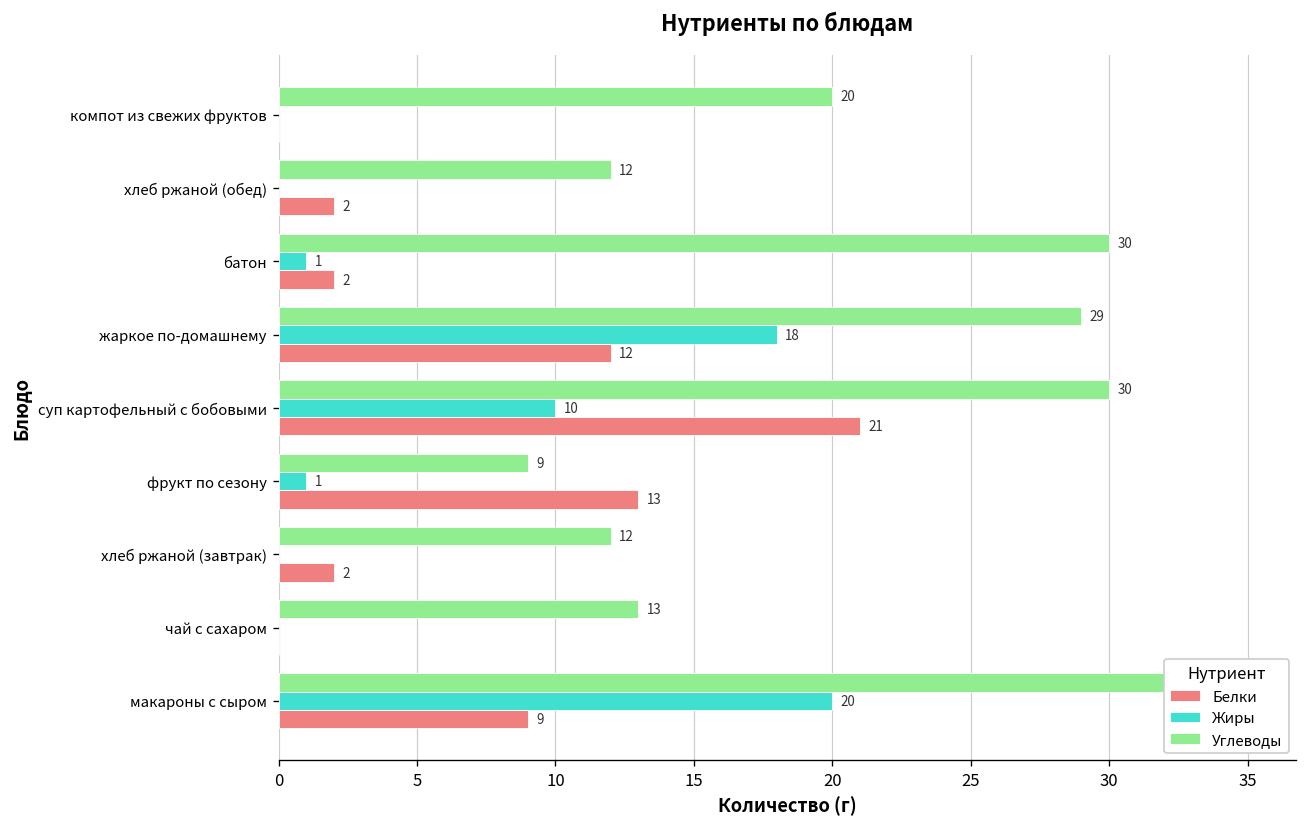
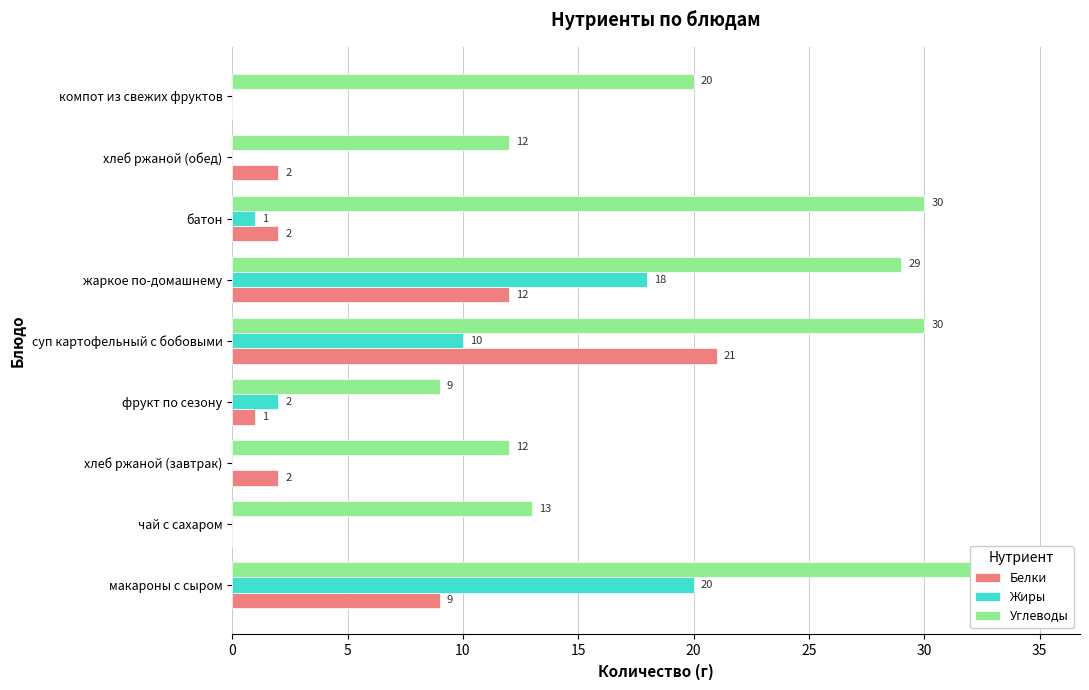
Жиры, фрукт по сезону: 1 -> 2
Белки, фрукт по сезону: 13 -> 1
